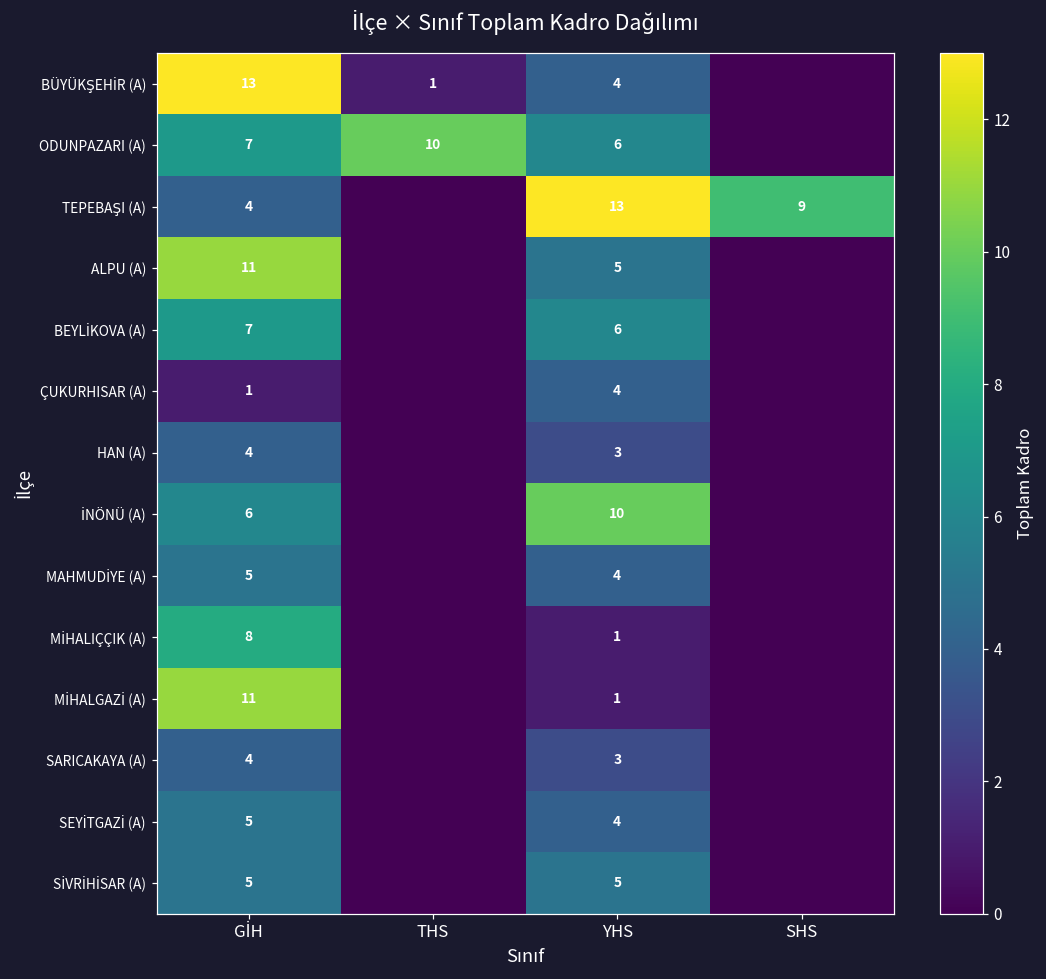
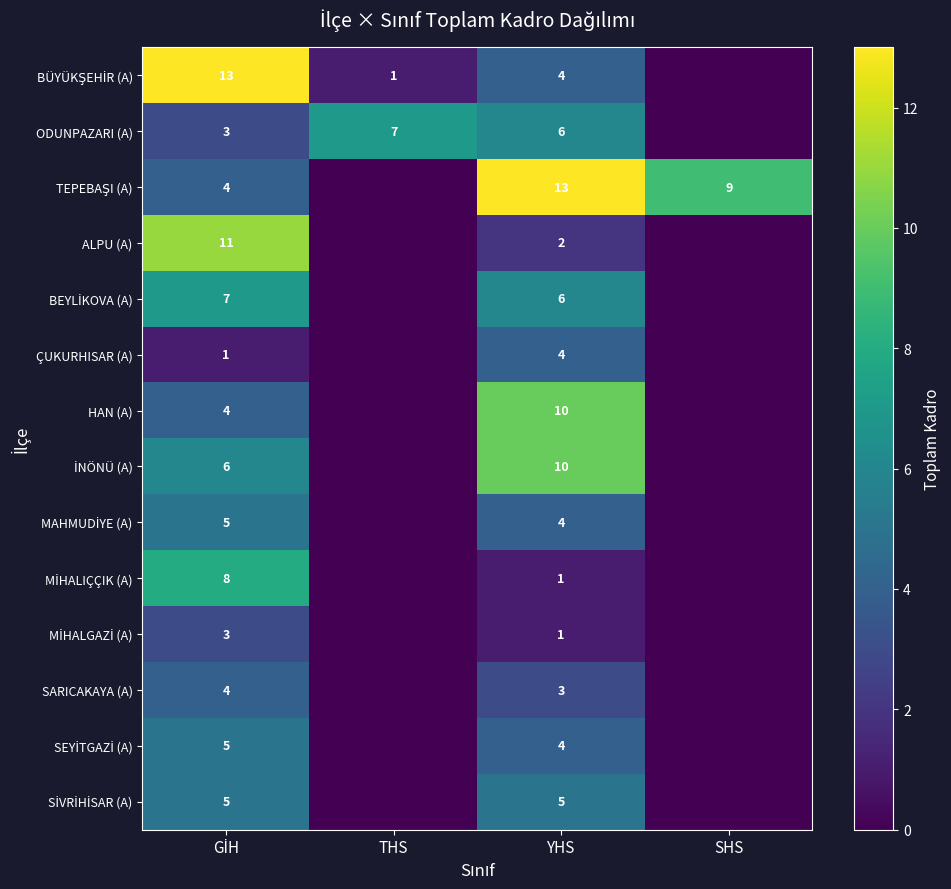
ODUNPAZARI (A), GİH: 7 -> 3
ODUNPAZARI (A), THS: 10 -> 7
ALPU (A), YHS: 5 -> 2
HAN (A), YHS: 3 -> 10
MİHALGAZİ (A), GİH: 11 -> 3
